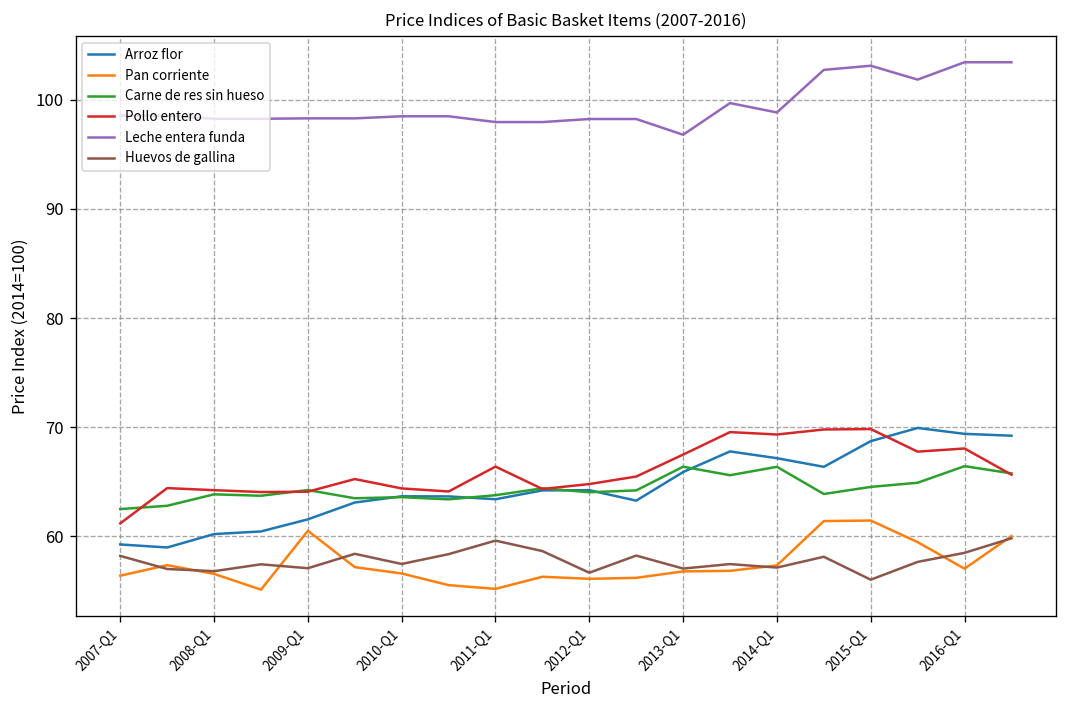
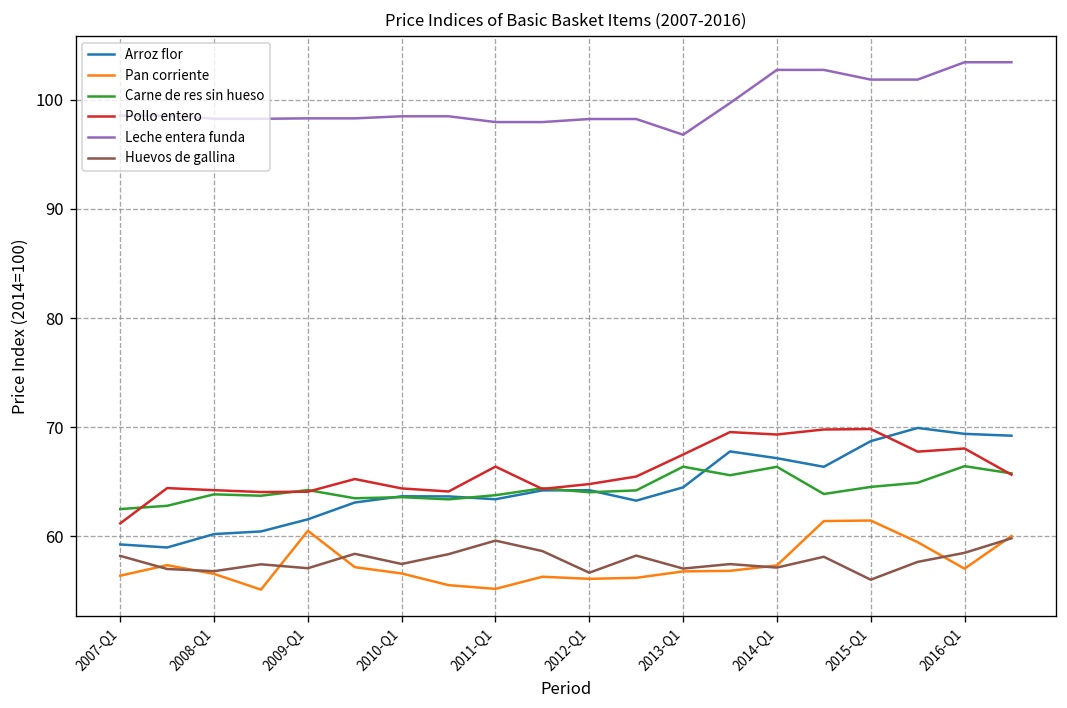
Arroz flor, 2013-Q1: 66 -> 65
Leche entera funda, 2014-Q1: 99 -> 103
Leche entera funda, 2015-Q1: 103 -> 102
